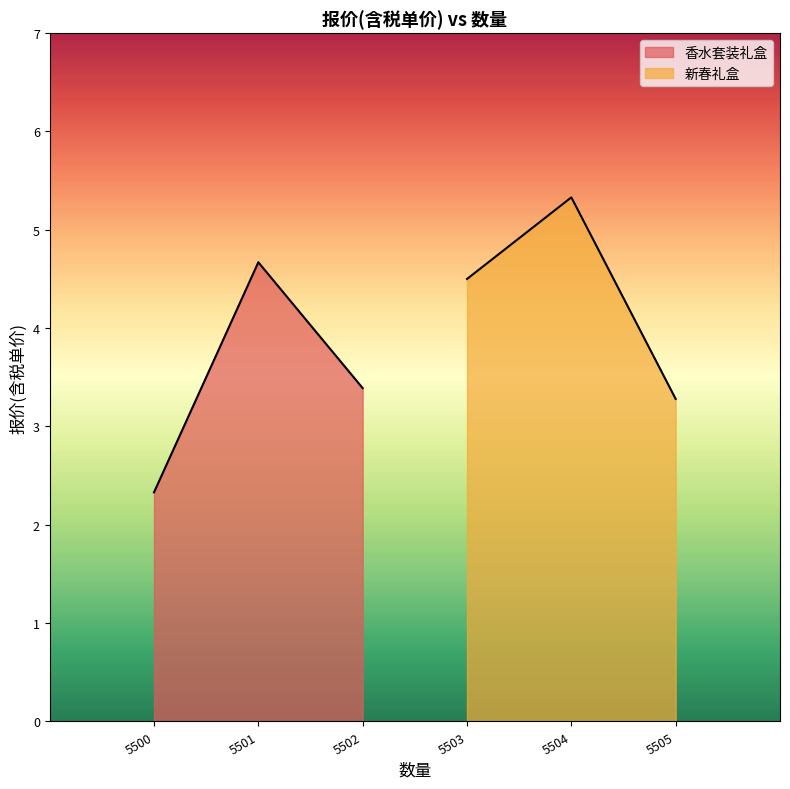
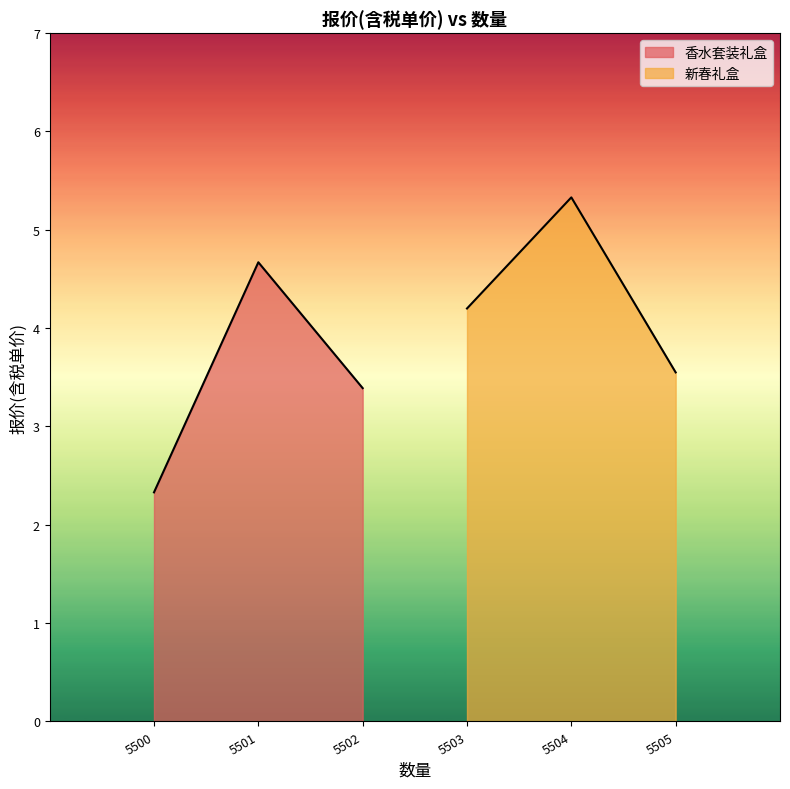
新春礼盒, 5503: 4.5 -> 4.2
新春礼盒, 5505: 3.3 -> 3.6
